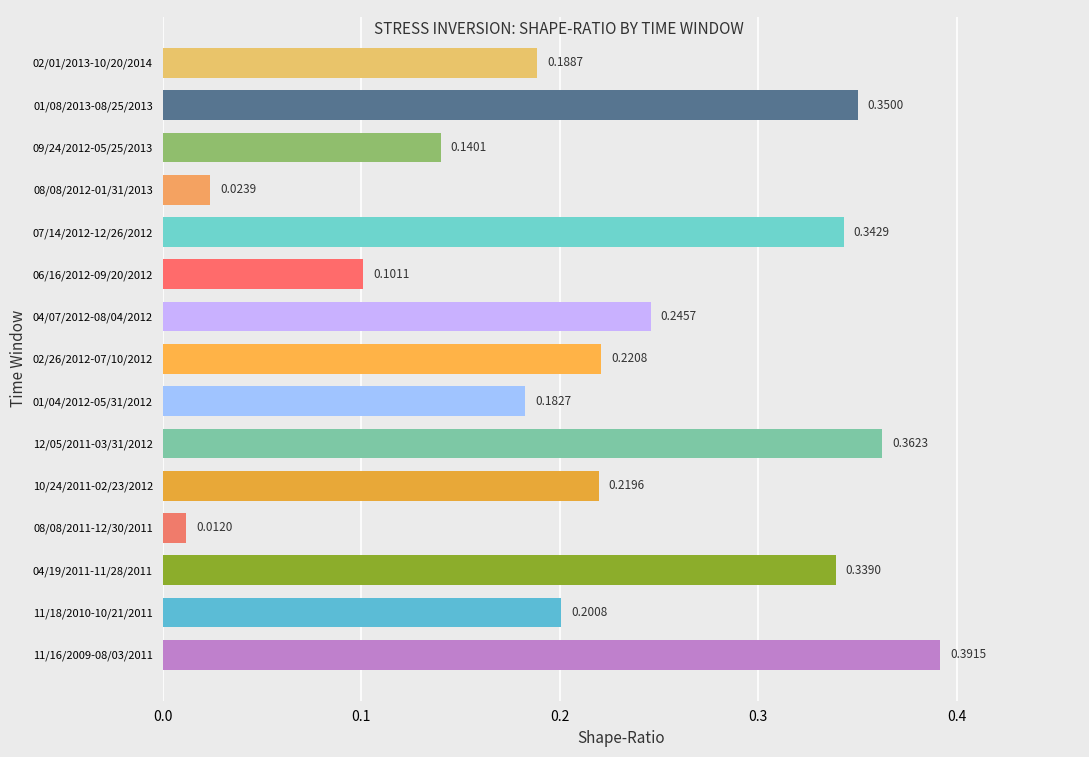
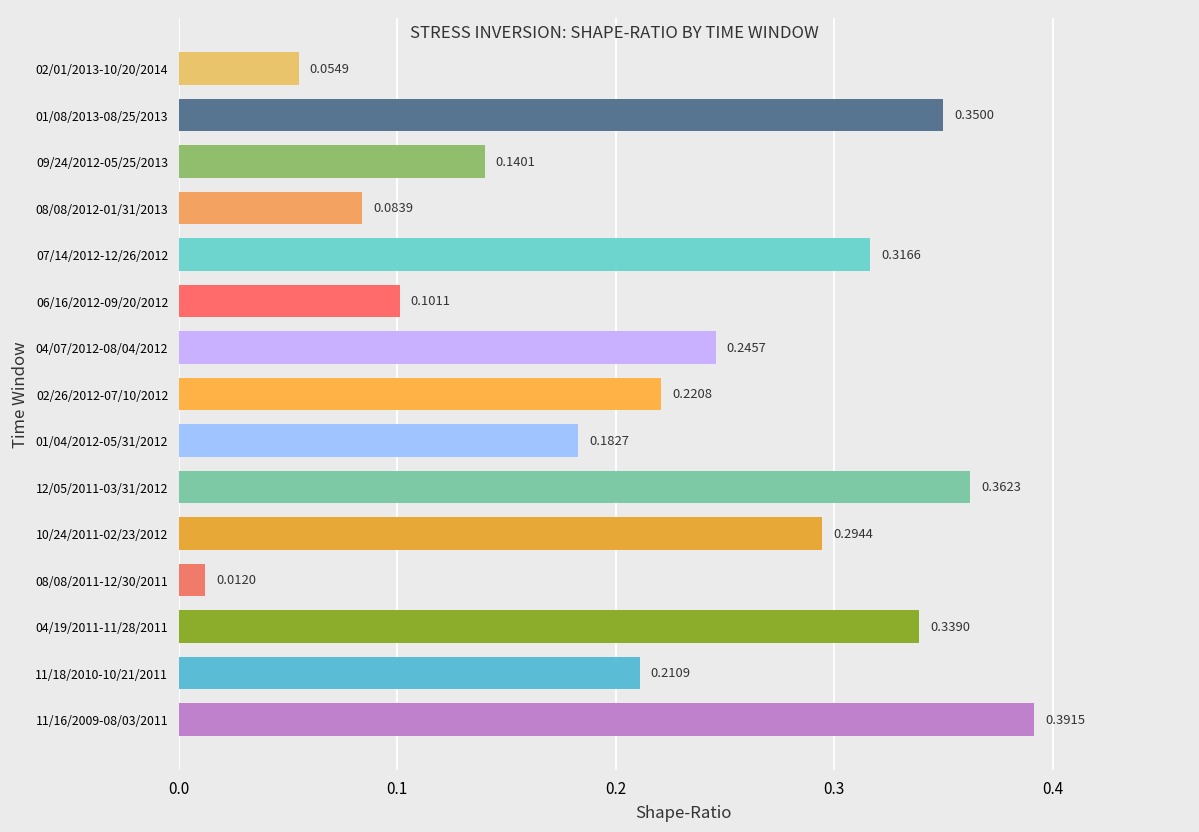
02/01/2013-10/20/2014: 0.1887 -> 0.0549
08/08/2012-01/31/2013: 0.0239 -> 0.0839
07/14/2012-12/26/2012: 0.3429 -> 0.3166
10/24/2011-02/23/2012: 0.2196 -> 0.2944
11/18/2010-10/21/2011: 0.2008 -> 0.2109
